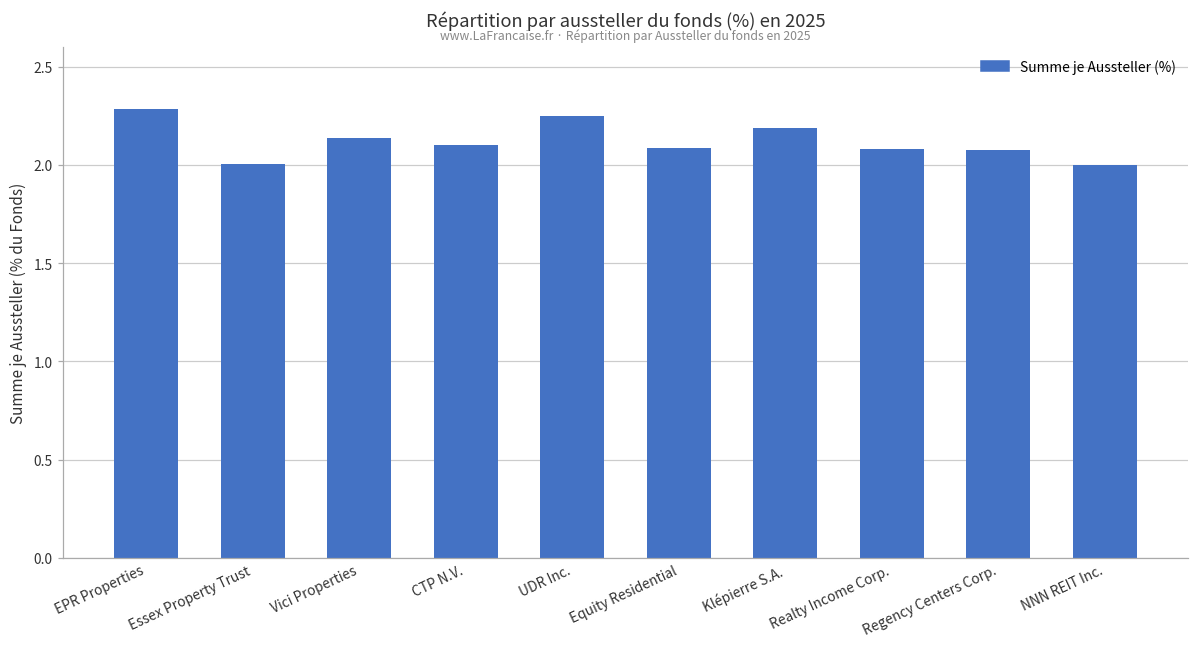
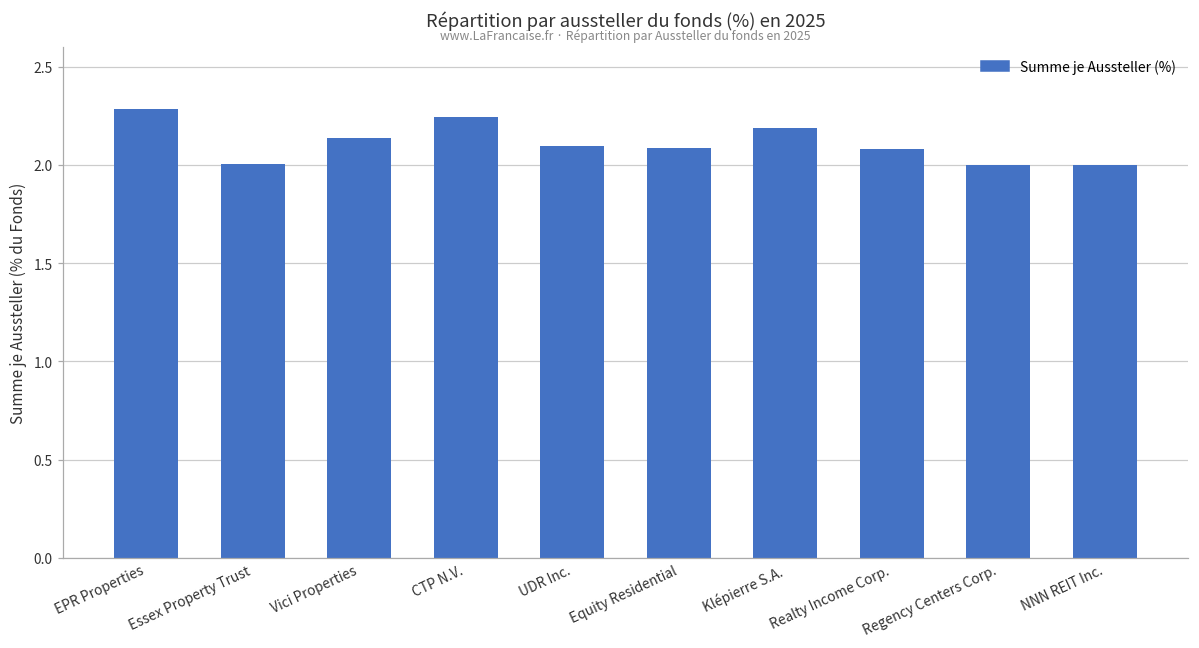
CTP N.V.: 2.10 -> 2.24
UDR Inc.: 2.25 -> 2.09
Regency Centers Corp.: 2.08 -> 2.00
